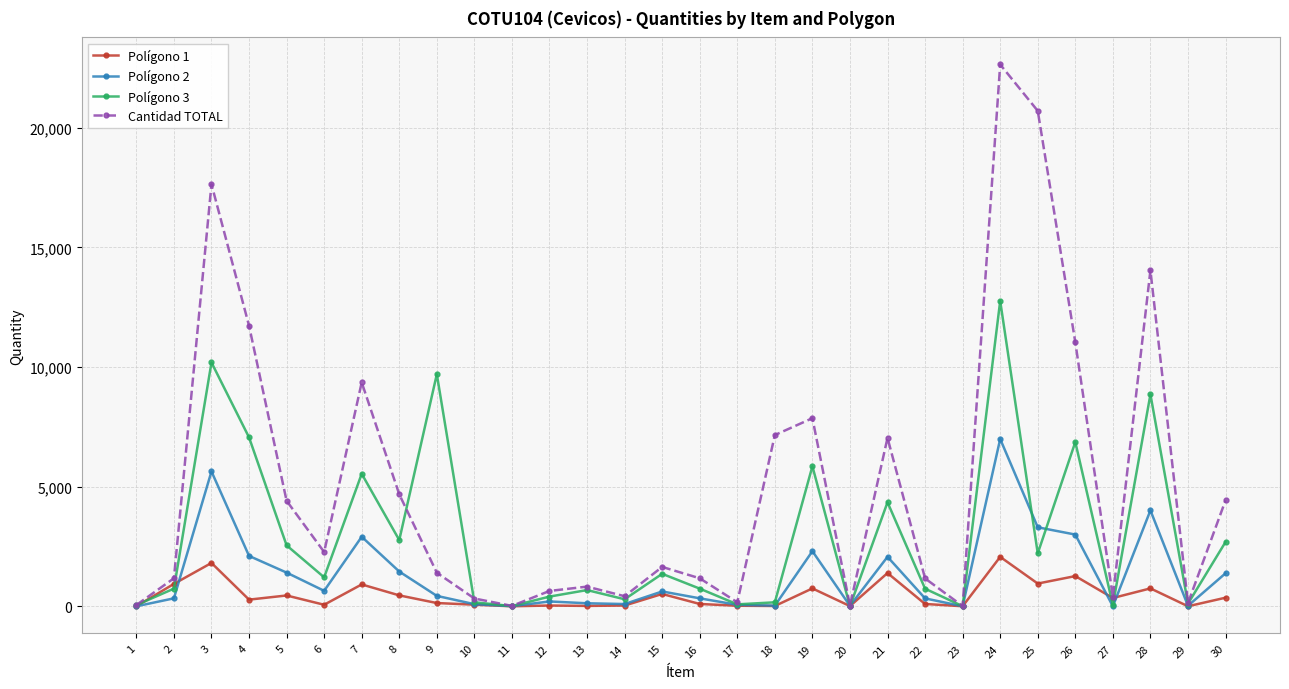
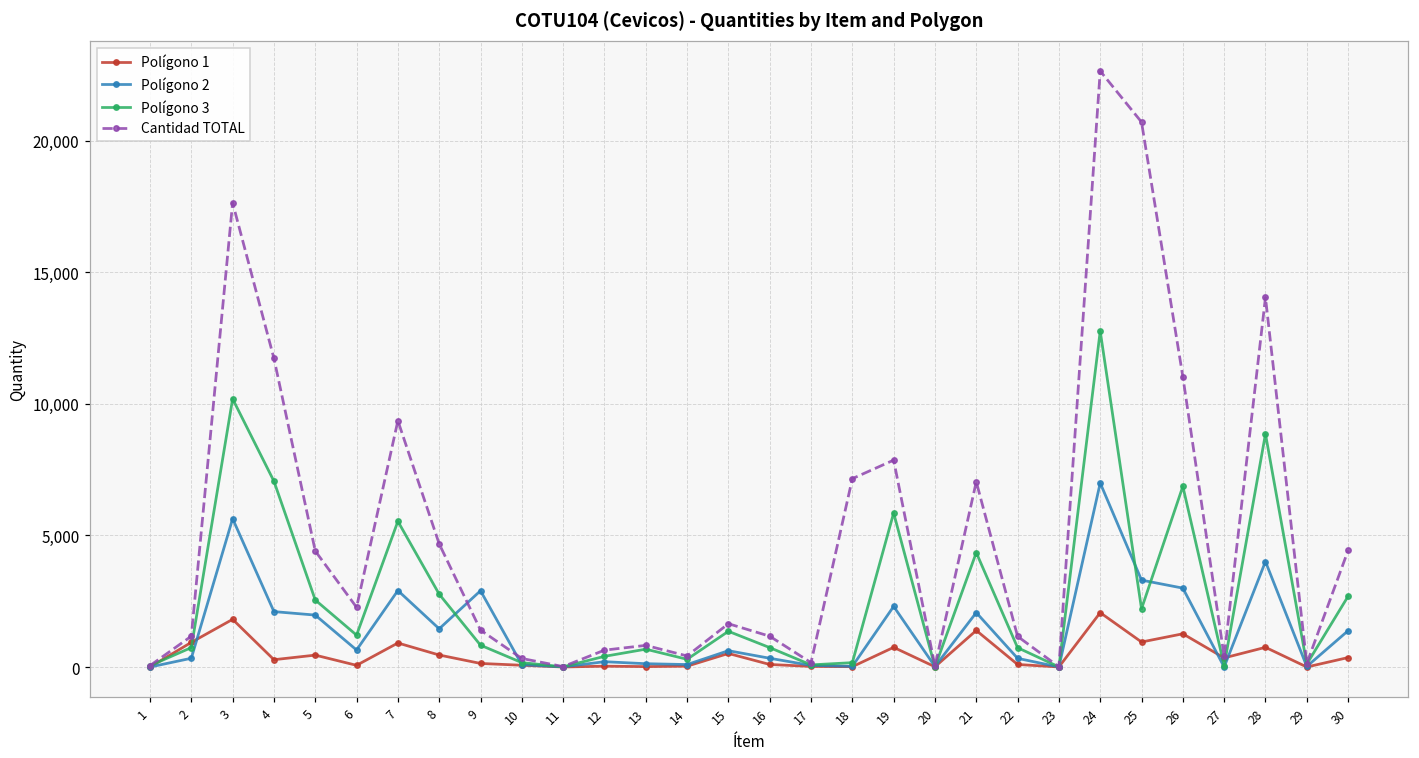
Polígono 2, 5: 1,400 -> 2,000
Polígono 2, 9: 400 -> 2,900
Polígono 3, 9: 9,700 -> 800
